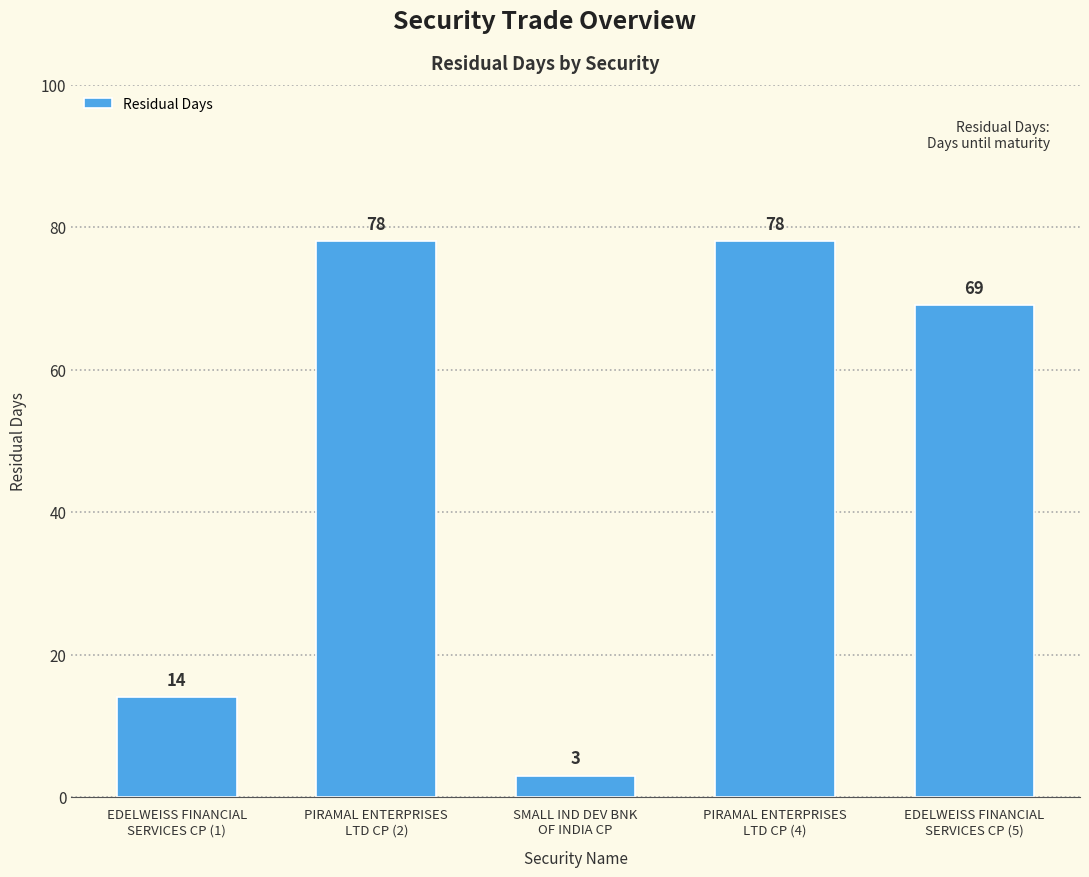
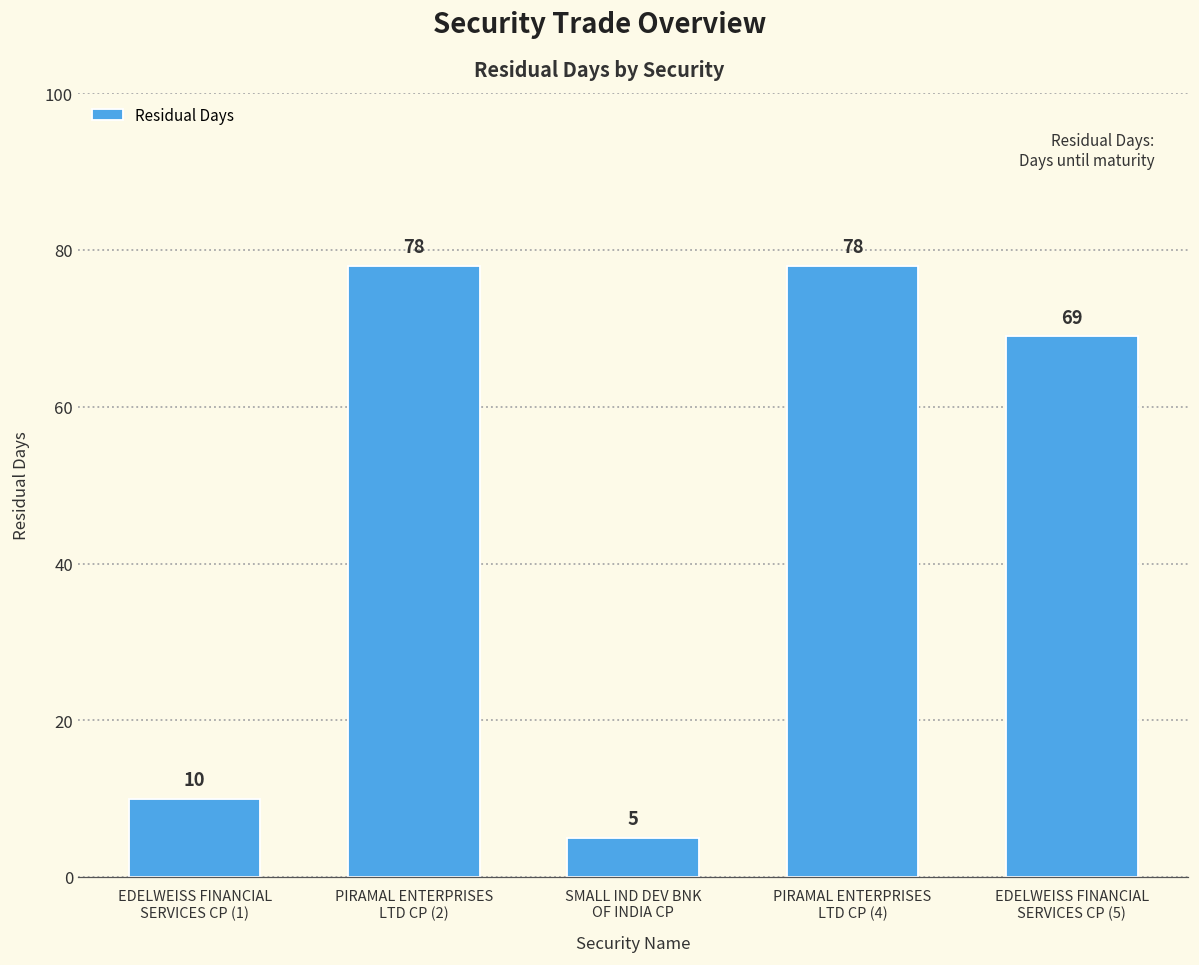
EDELWEISS FINANCIAL SERVICES CP (1): 14 -> 10
SMALL IND DEV BNK OF INDIA CP: 3 -> 5
